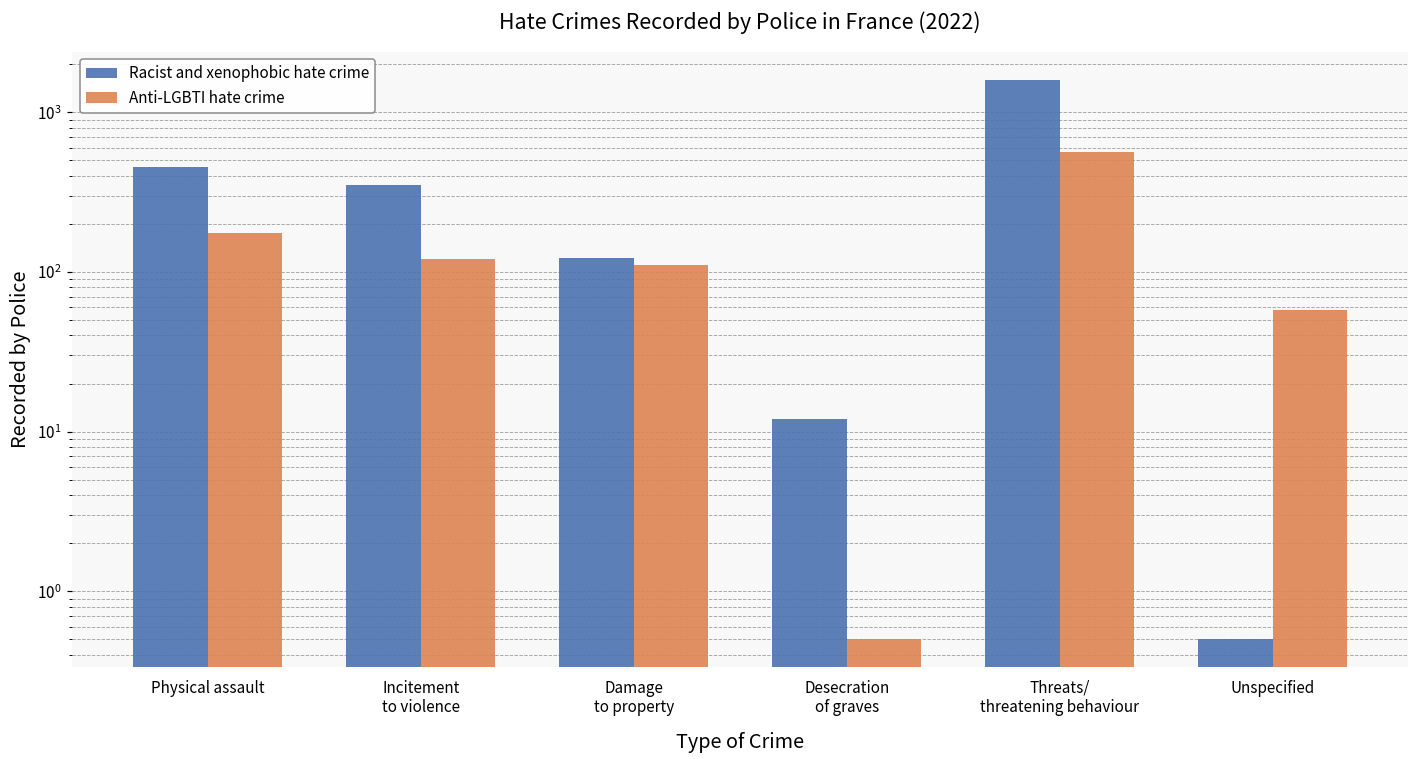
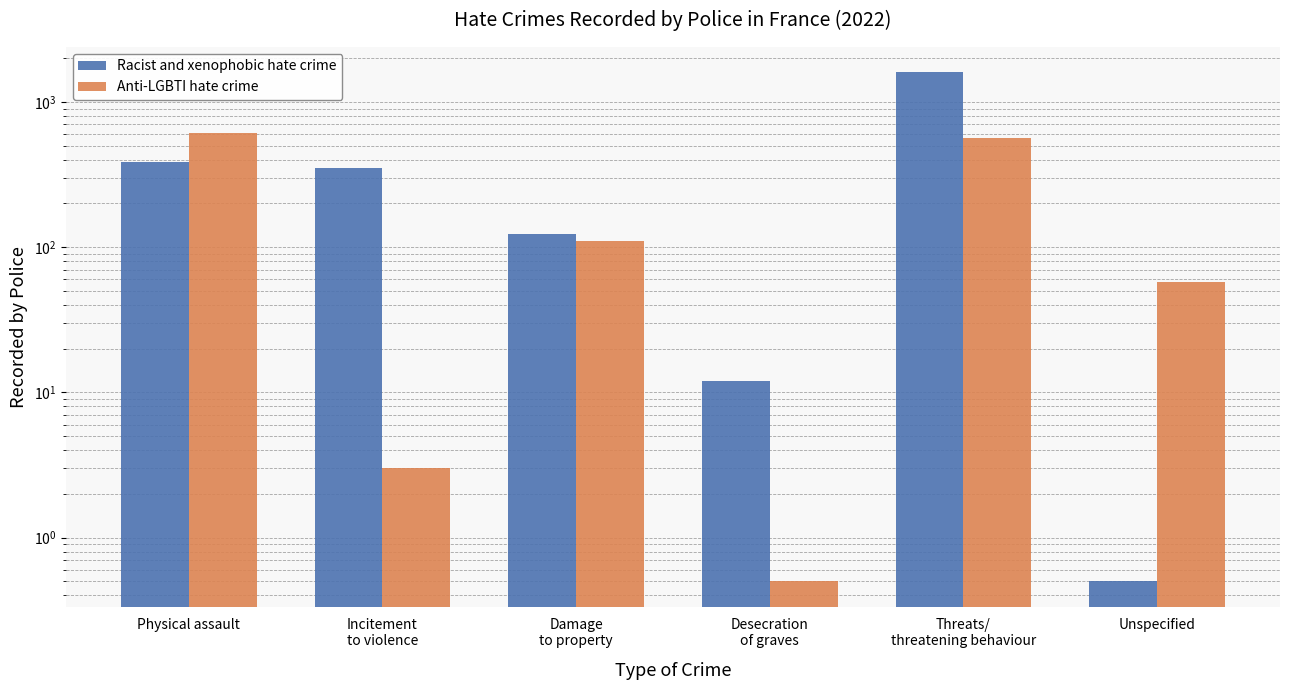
Racist and xenophobic hate crime, Physical assault: 450 -> 380
Anti-LGBTI hate crime, Physical assault: 180 -> 620
Anti-LGBTI hate crime, Incitement to violence: 120 -> 3
